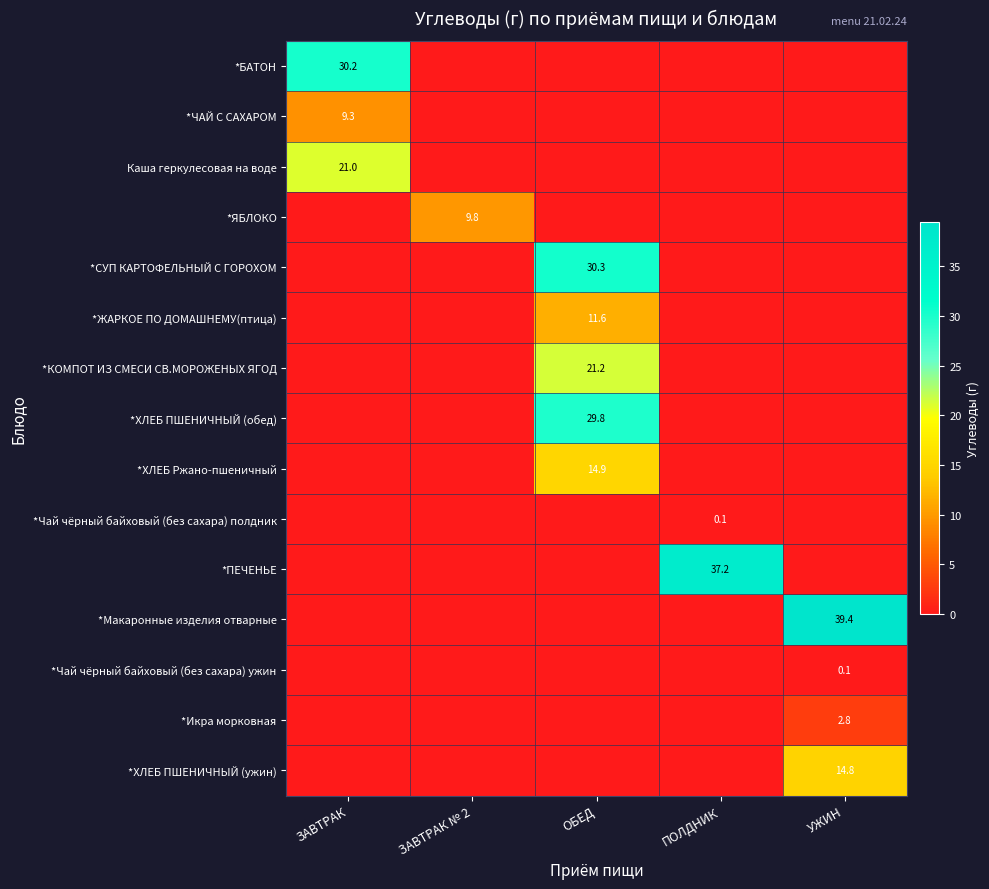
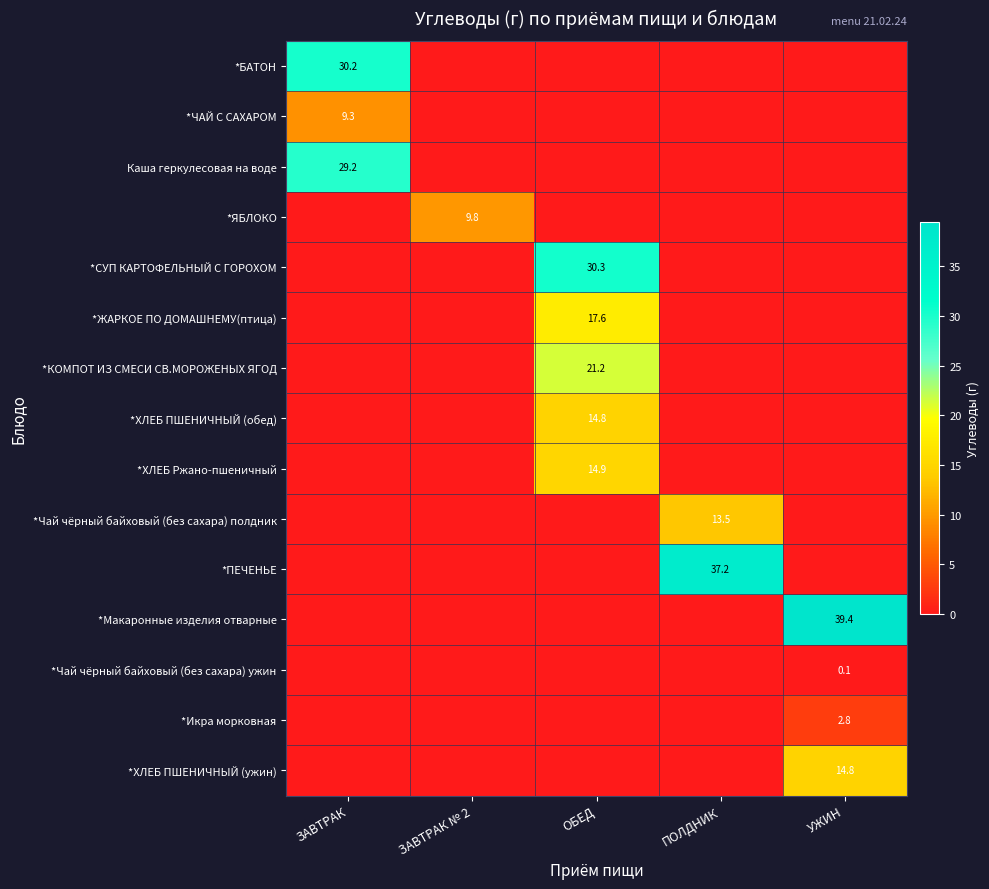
Каша геркулесовая на воде, ЗАВТРАК: 21.0 -> 29.2
*ЖАРКОЕ ПО ДОМАШНЕМУ(птица), ОБЕД: 11.6 -> 17.6
*ХЛЕБ ПШЕНИЧНЫЙ (обед), ОБЕД: 29.8 -> 14.8
*Чай чёрный байховый (без сахара) полдник, ПОЛДНИК: 0.1 -> 13.5
